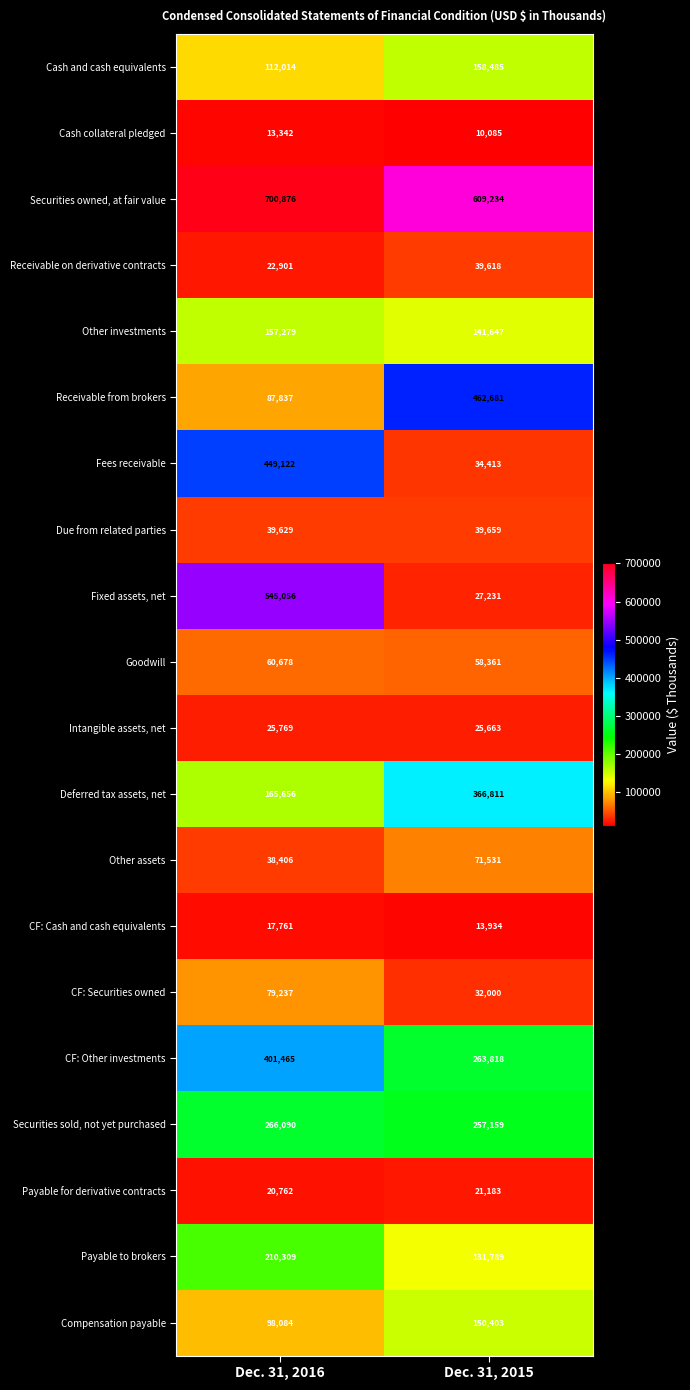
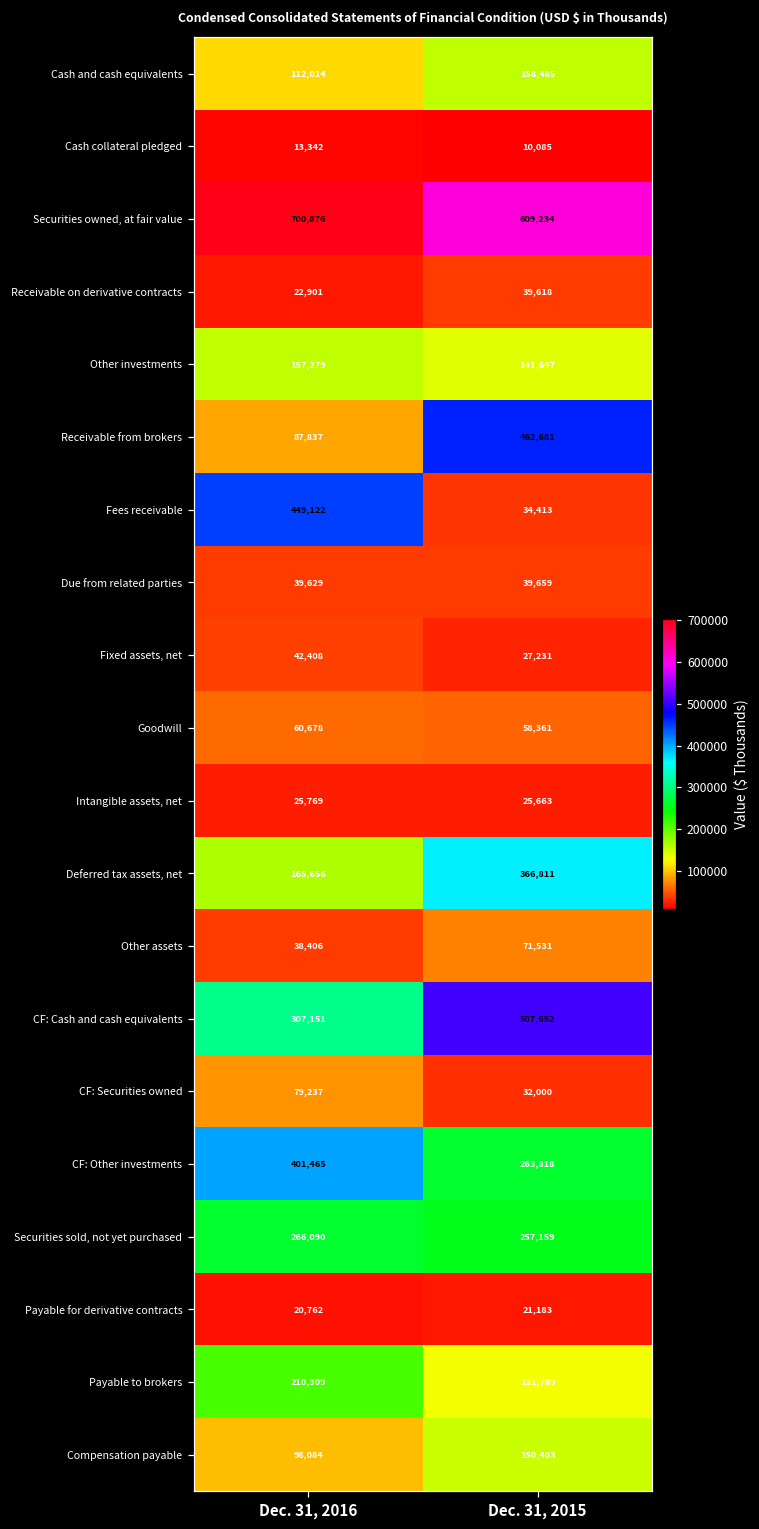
Fixed assets, net, Dec. 31, 2016: 545,056 -> 42,408
CF: Cash and cash equivalents, Dec. 31, 2016: 17,761 -> 307,151
CF: Cash and cash equivalents, Dec. 31, 2015: 13,934 -> 507,652
